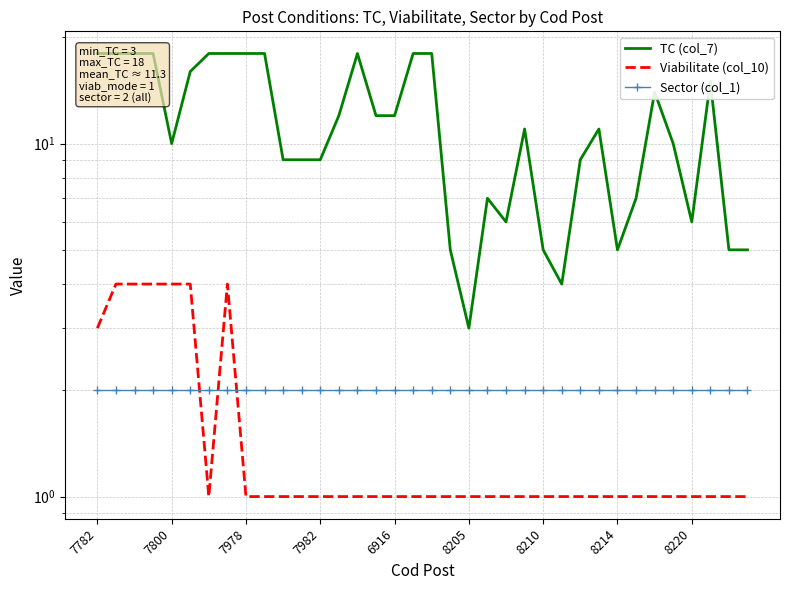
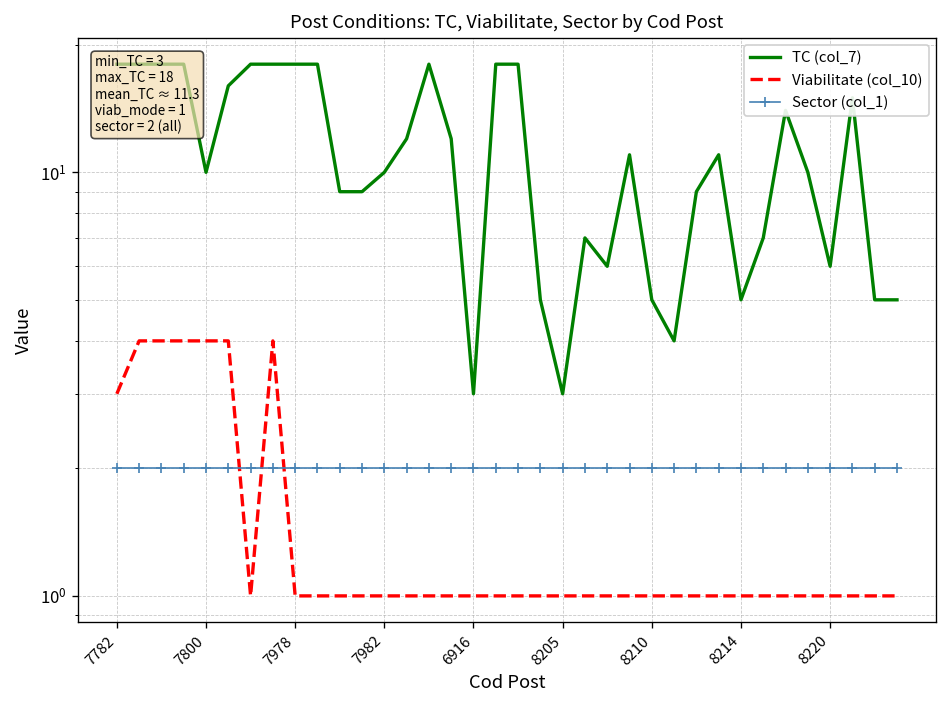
TC (col_7), 7982: 9 -> 10
TC (col_7), 6916: 12 -> 3
